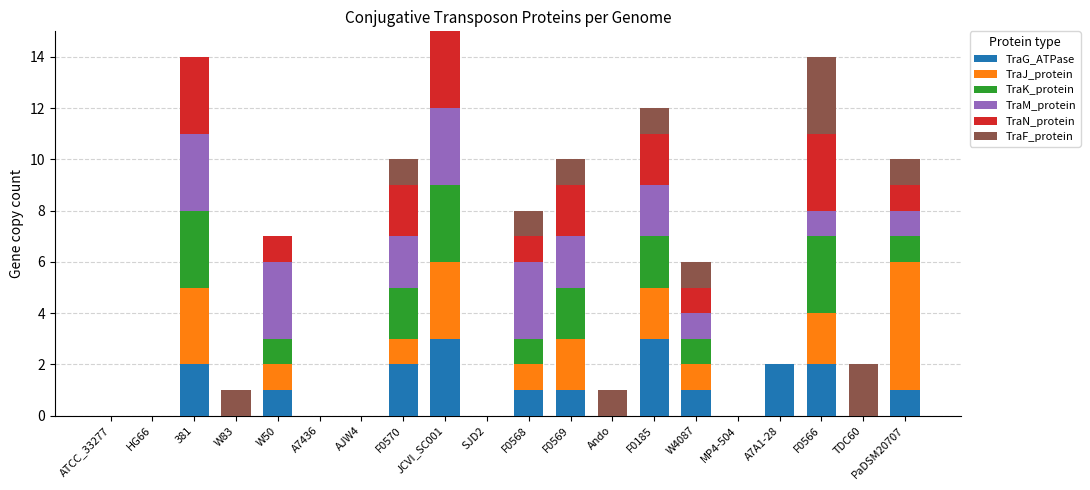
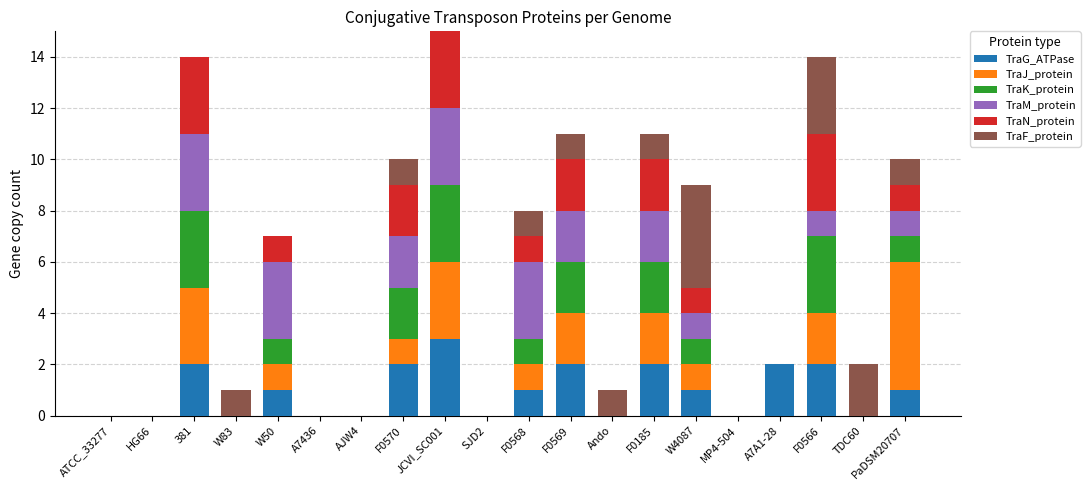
TraG_ATPase, F0569: 1 -> 2
TraG_ATPase, F0185: 3 -> 2
TraF_protein, W4087: 1 -> 4
